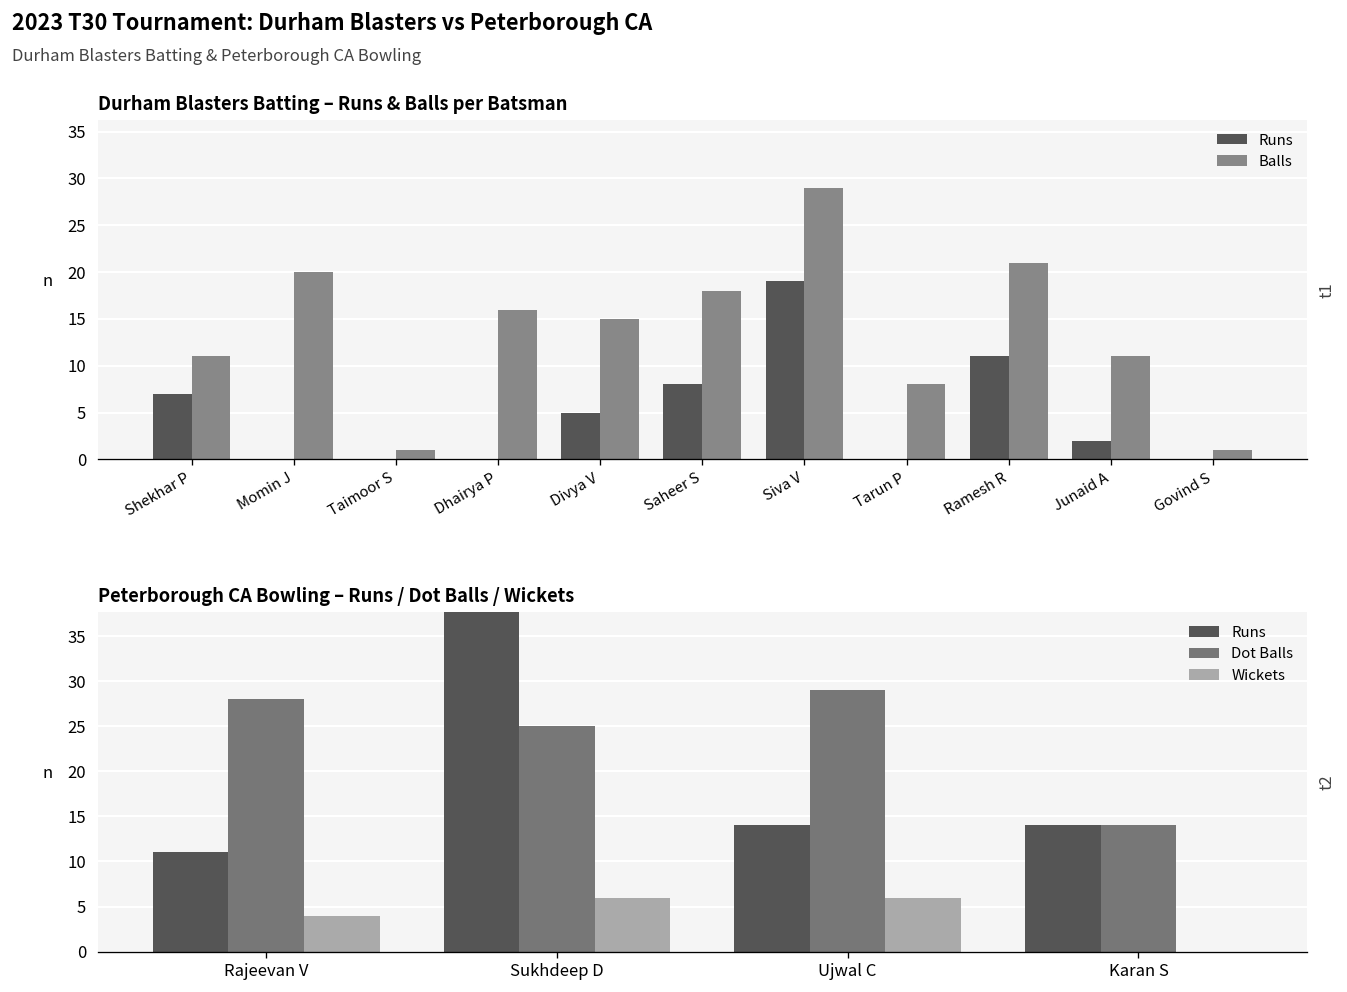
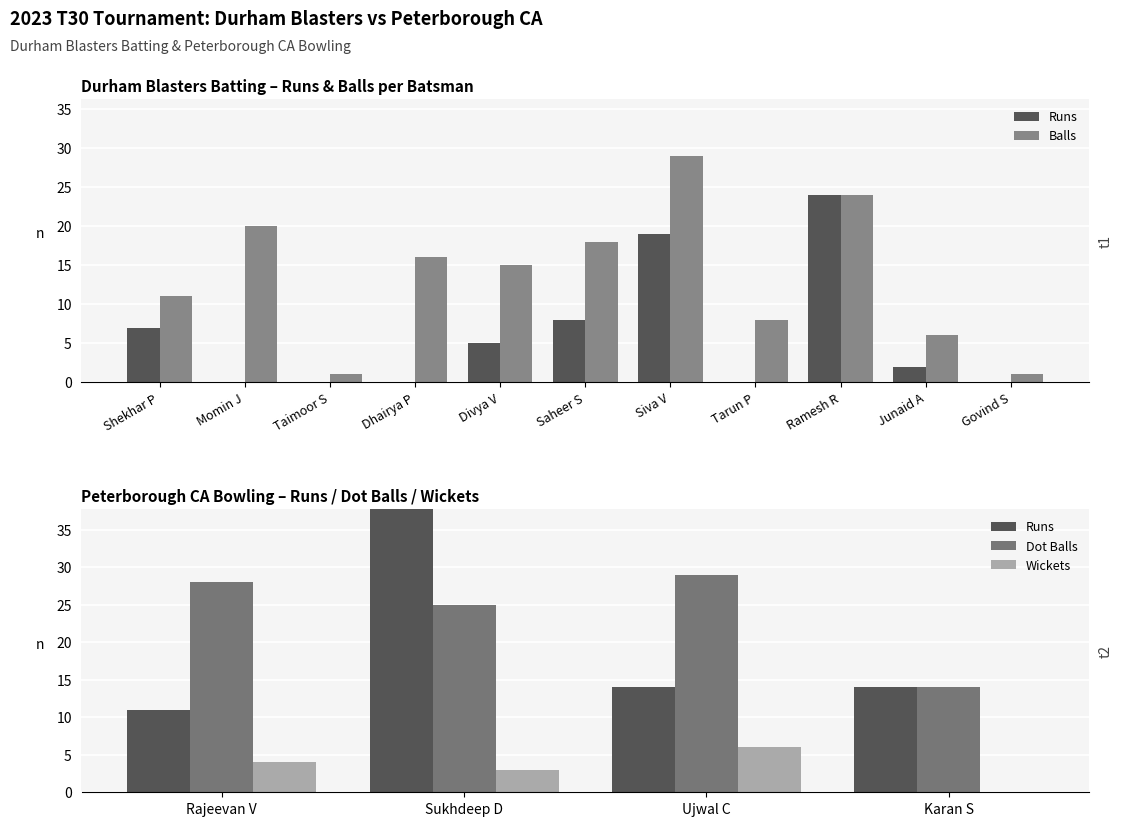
Durham Blasters Batting – Runs & Balls per Batsman, Runs, Ramesh R: 11 -> 24
Durham Blasters Batting – Runs & Balls per Batsman, Balls, Ramesh R: 21 -> 24
Durham Blasters Batting – Runs & Balls per Batsman, Balls, Junaid A: 11 -> 6
Peterborough CA Bowling – Runs / Dot Balls / Wickets, Wickets, Sukhdeep D: 6 -> 3
